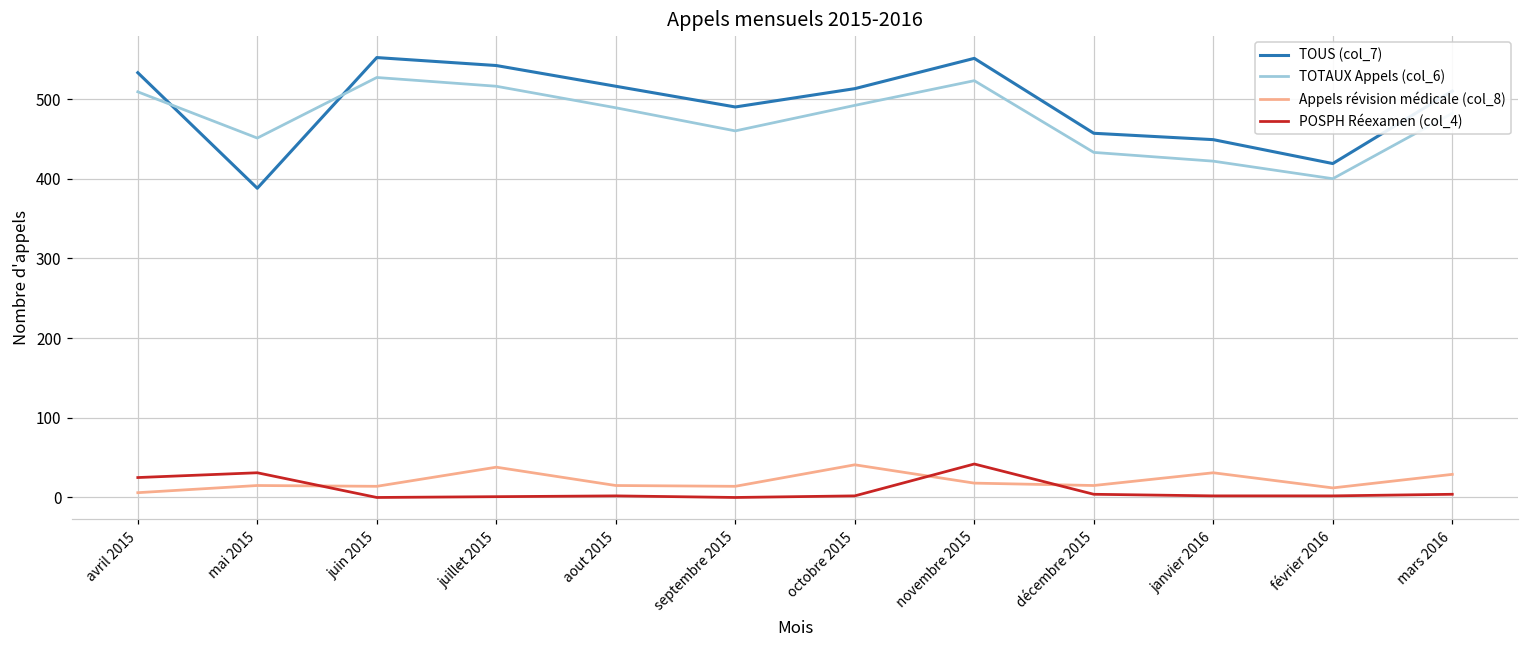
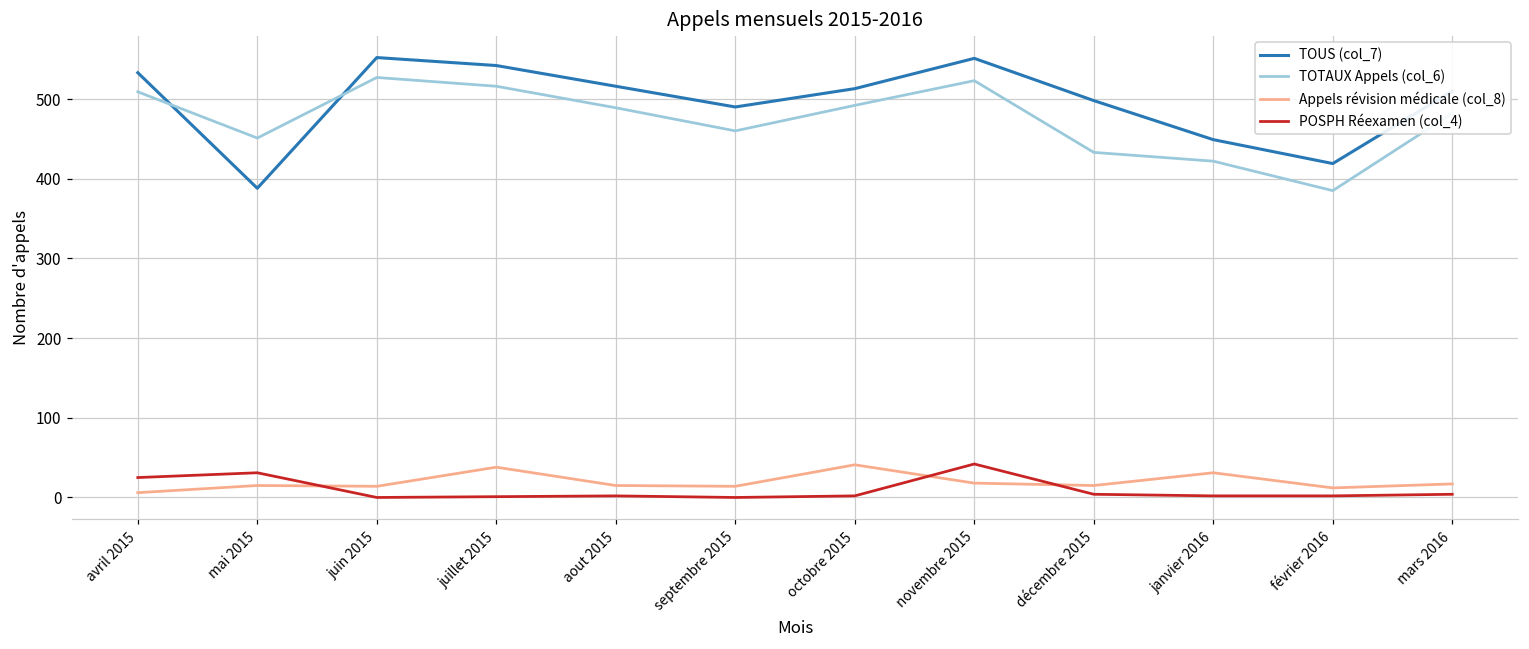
TOUS (col_7), décembre 2015: 460 -> 500
TOTAUX Appels (col_6), février 2016: 400 -> 390
Appels révision médicale (col_8), mars 2016: 30 -> 20
